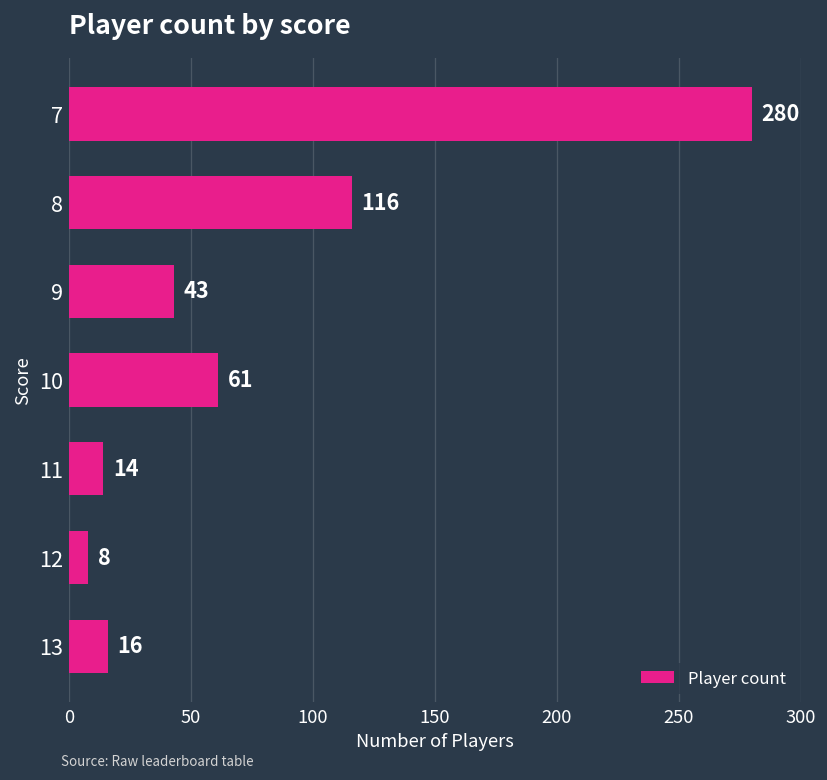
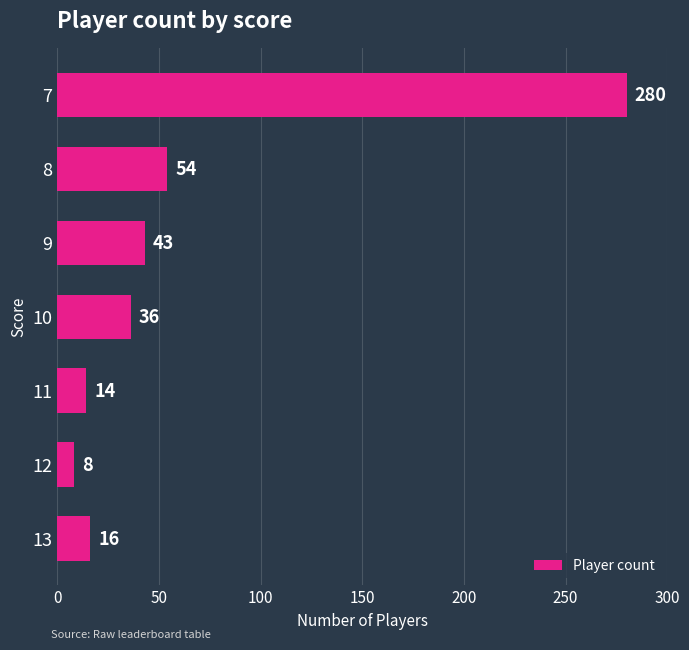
8: 116 -> 54
10: 61 -> 36
